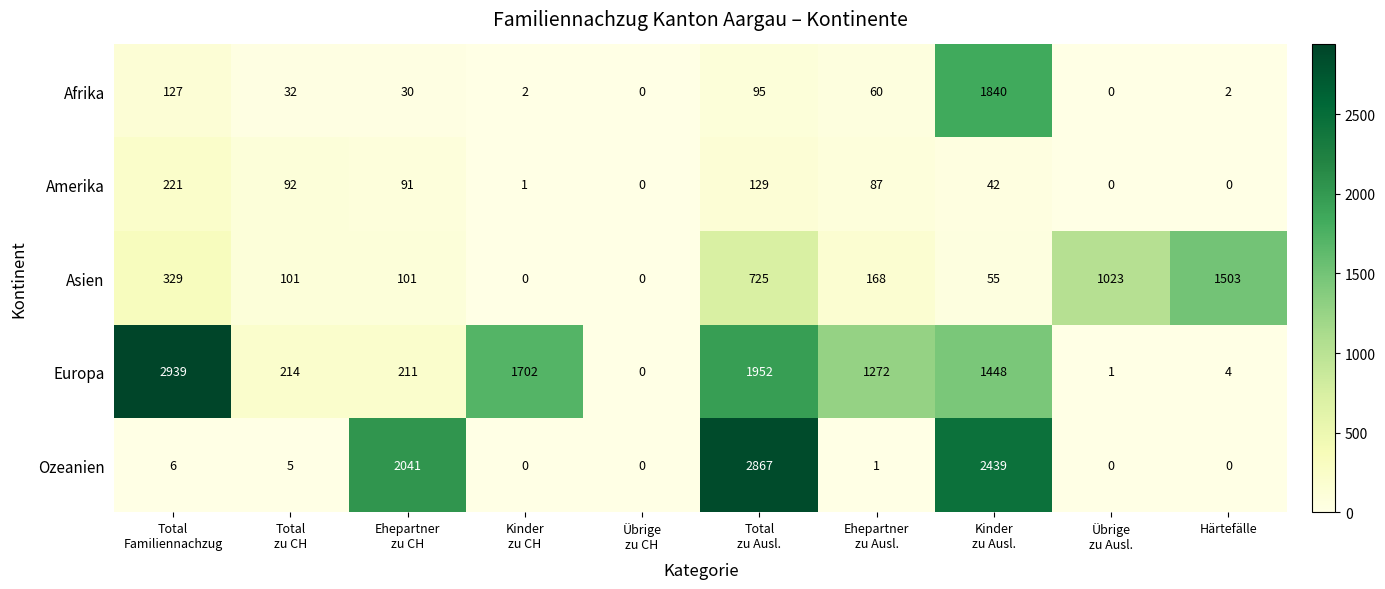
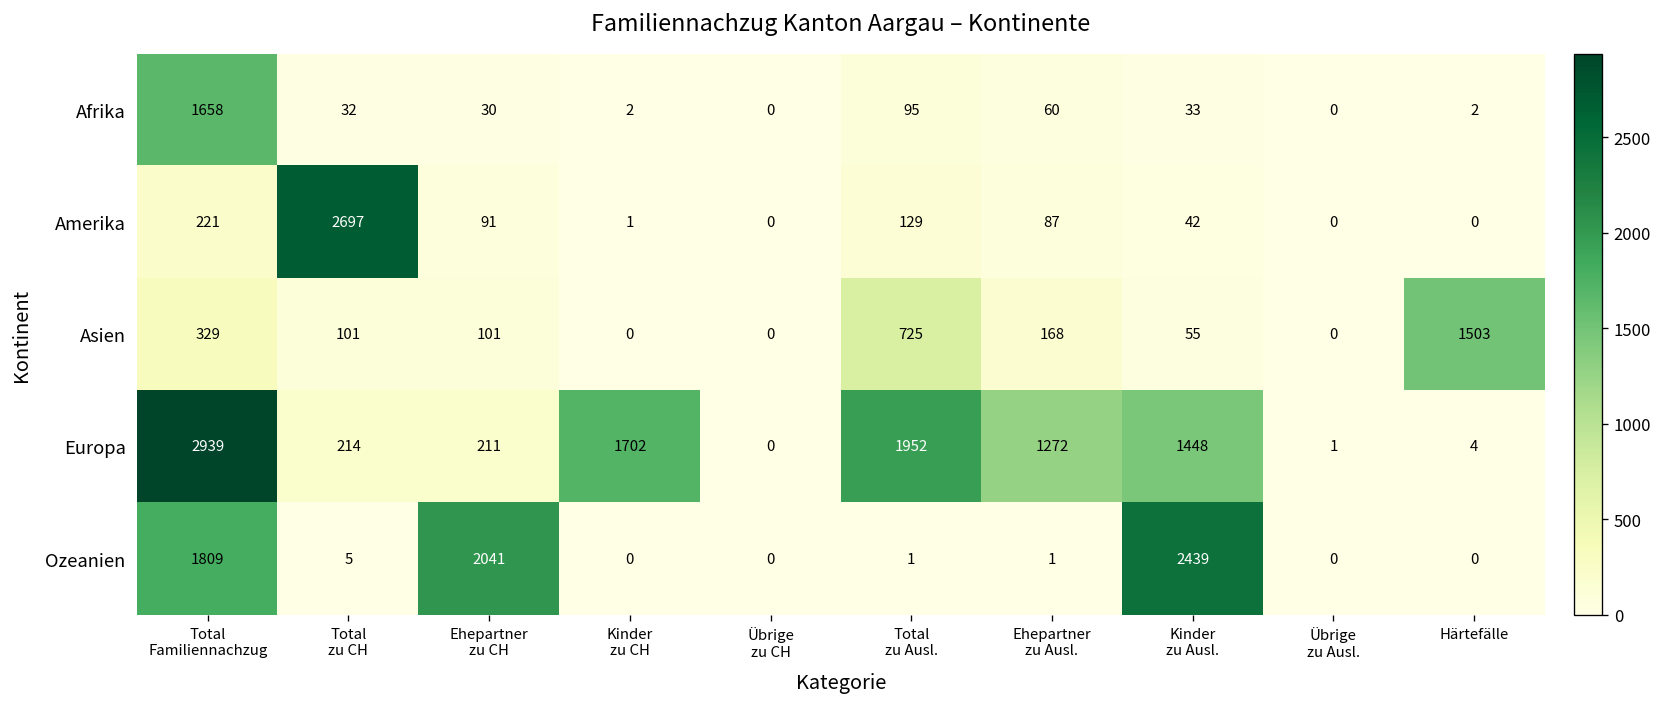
Afrika, Total Familiennachzug: 127 -> 1658
Afrika, Kinder zu Ausl.: 1840 -> 33
Amerika, Total zu CH: 92 -> 2697
Asien, Übrige zu Ausl.: 1023 -> 0
Ozeanien, Total Familiennachzug: 6 -> 1809
Ozeanien, Total zu Ausl.: 2867 -> 1
